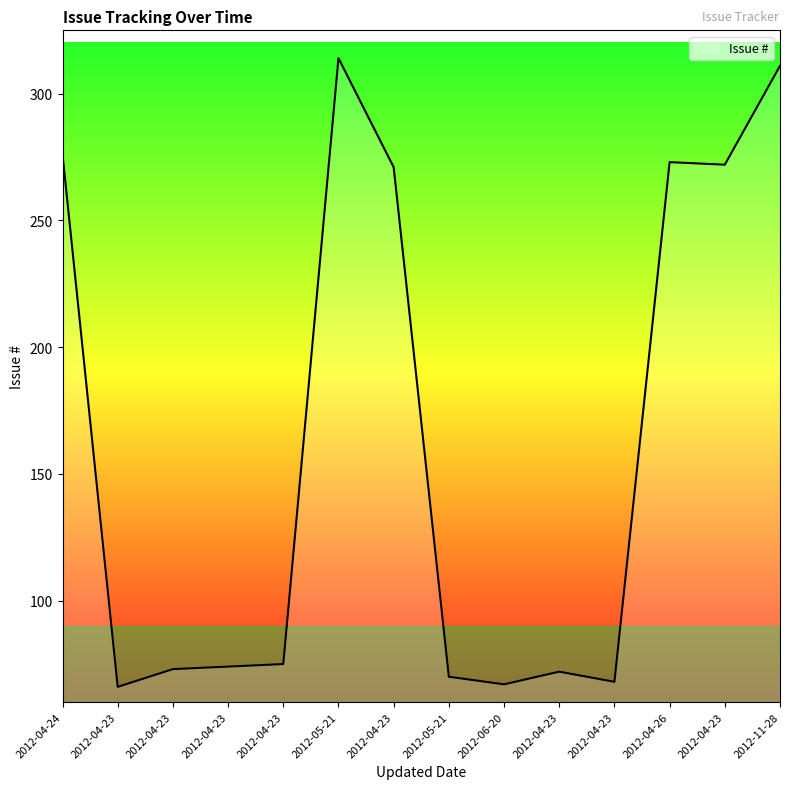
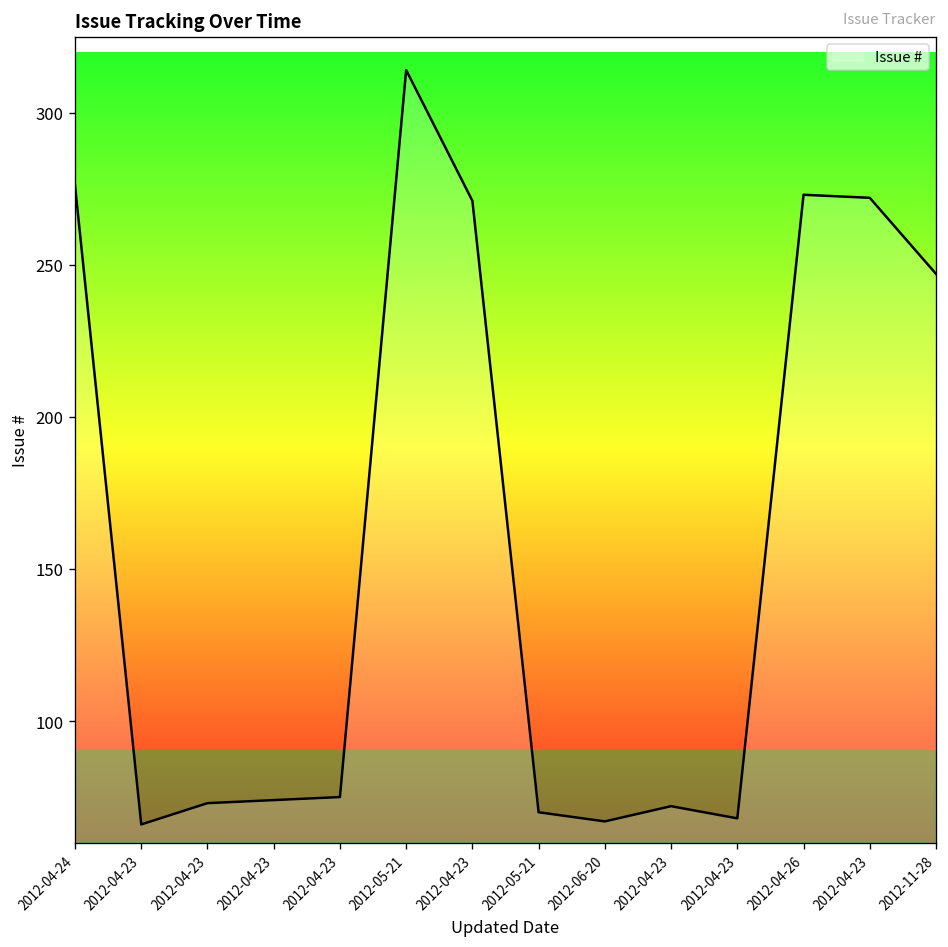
2012-11-28: 311 -> 247
